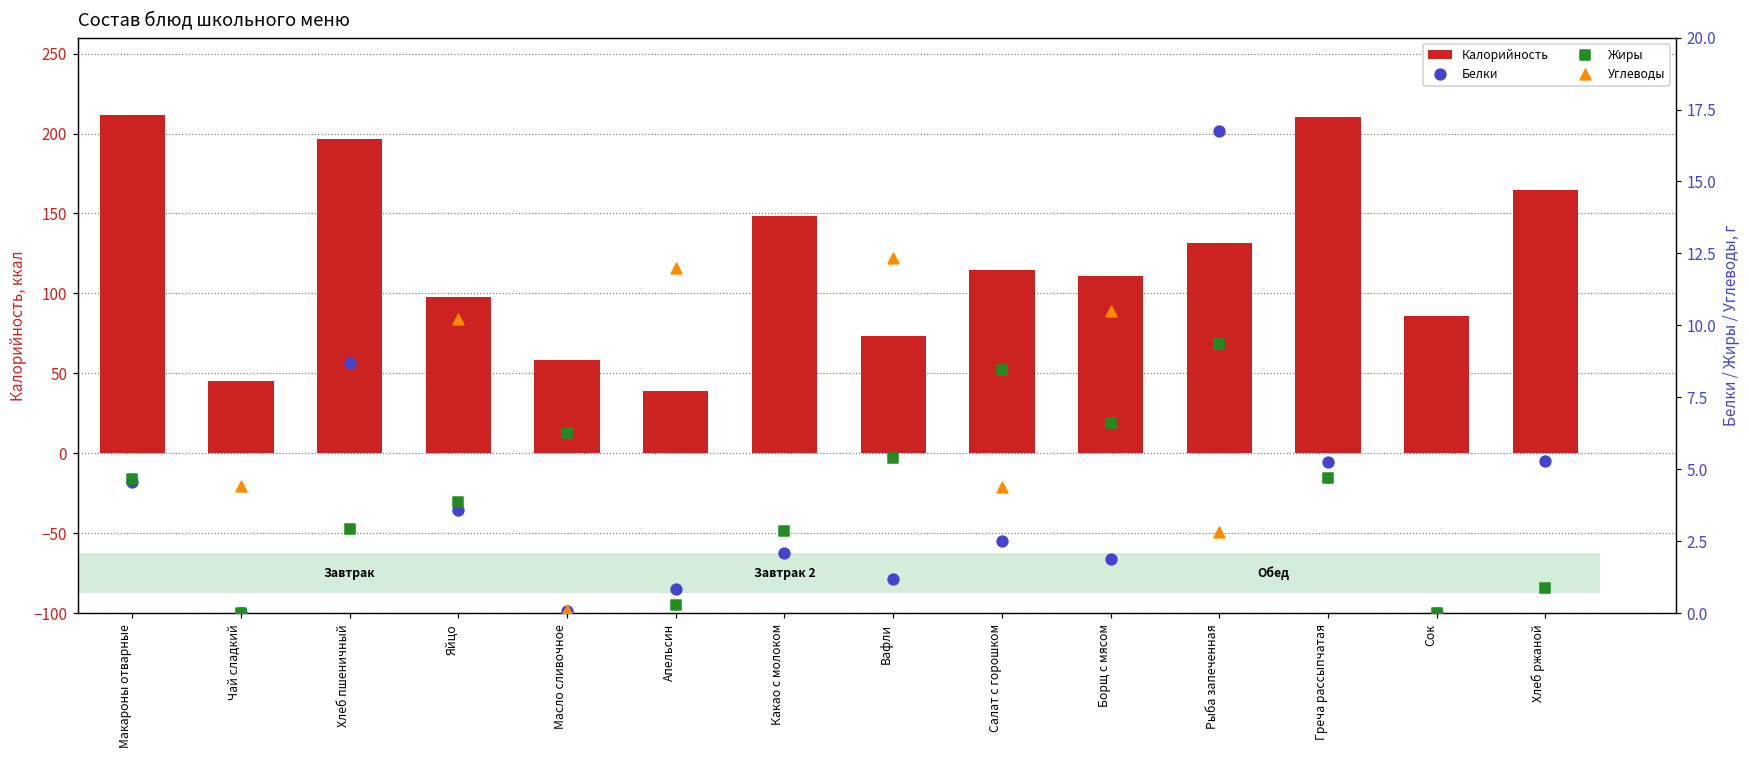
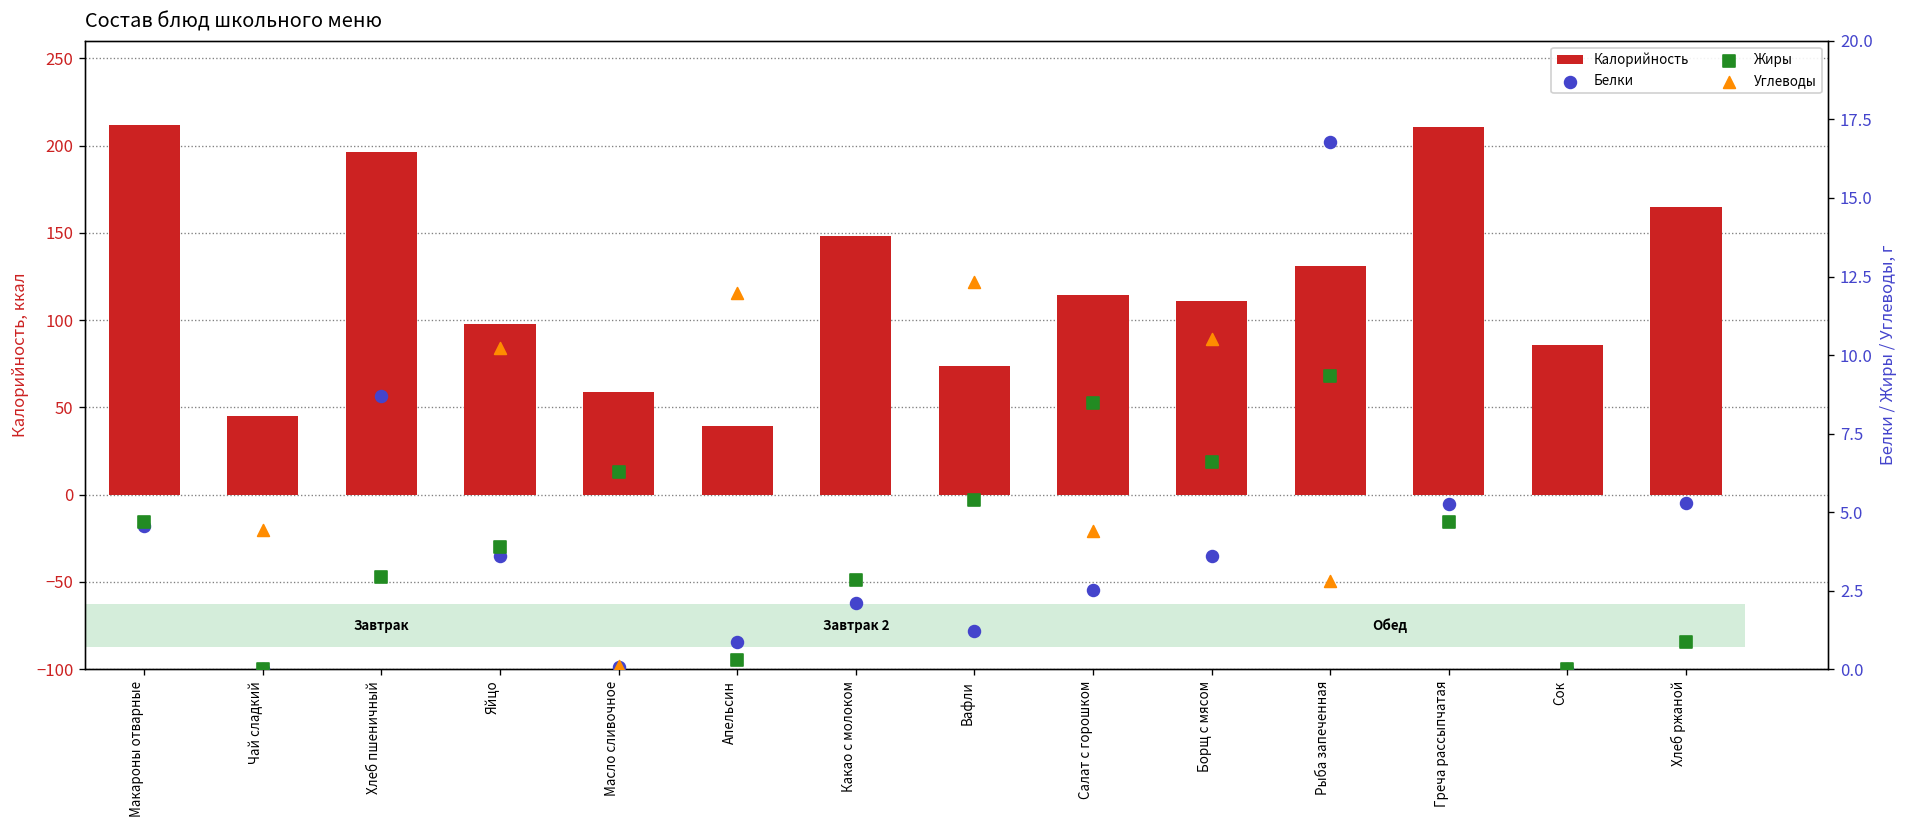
Белки, Борщ с мясом: 1.9 -> 3.6
